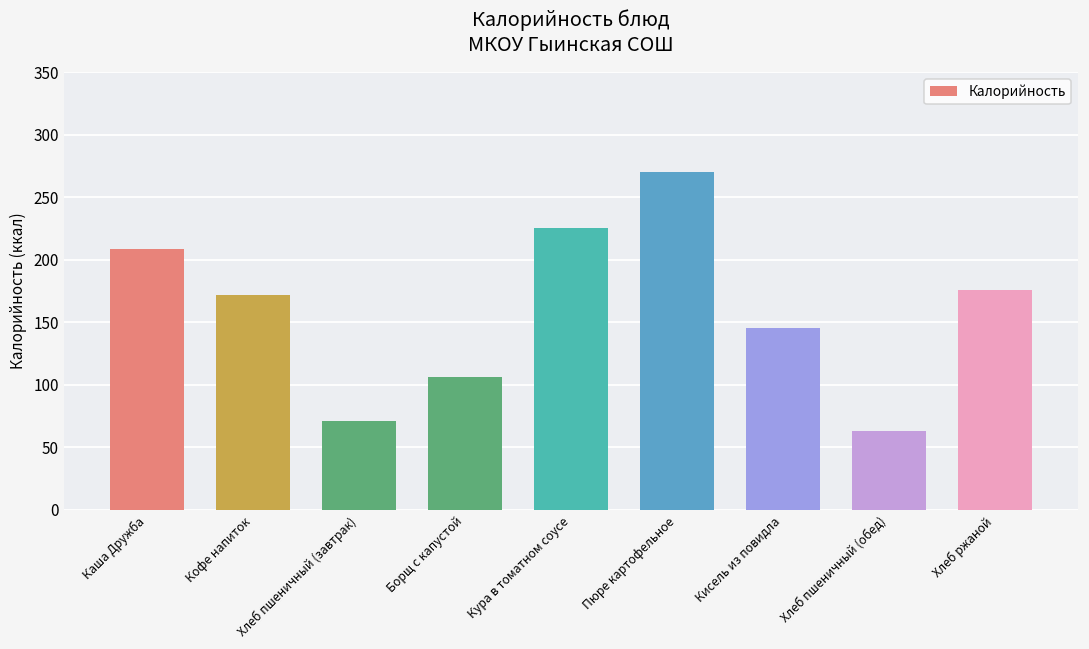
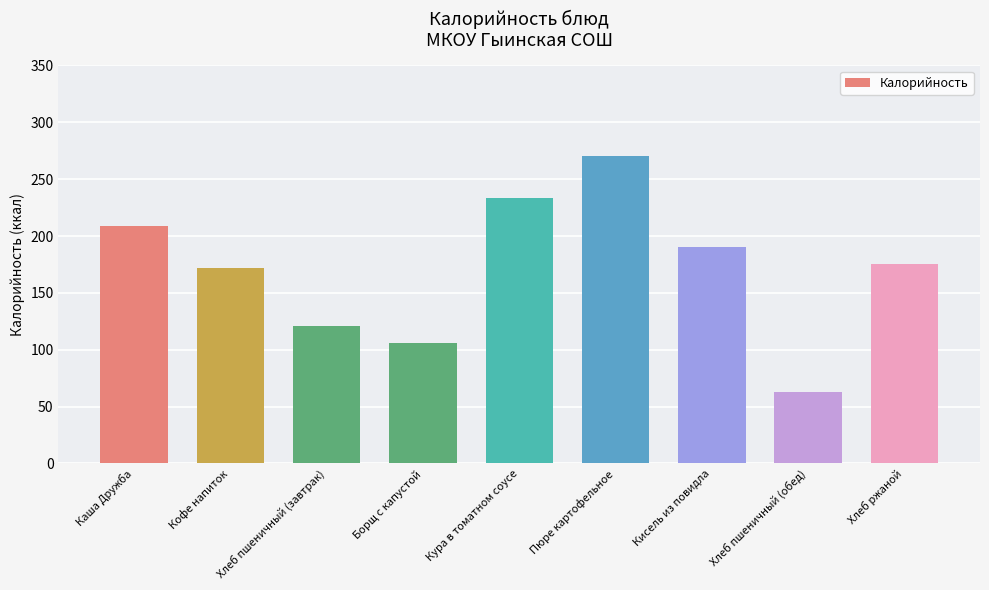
Хлеб пшеничный (завтрак): 71 -> 121
Кура в томатном соусе: 225 -> 233
Кисель из повидла: 146 -> 190
